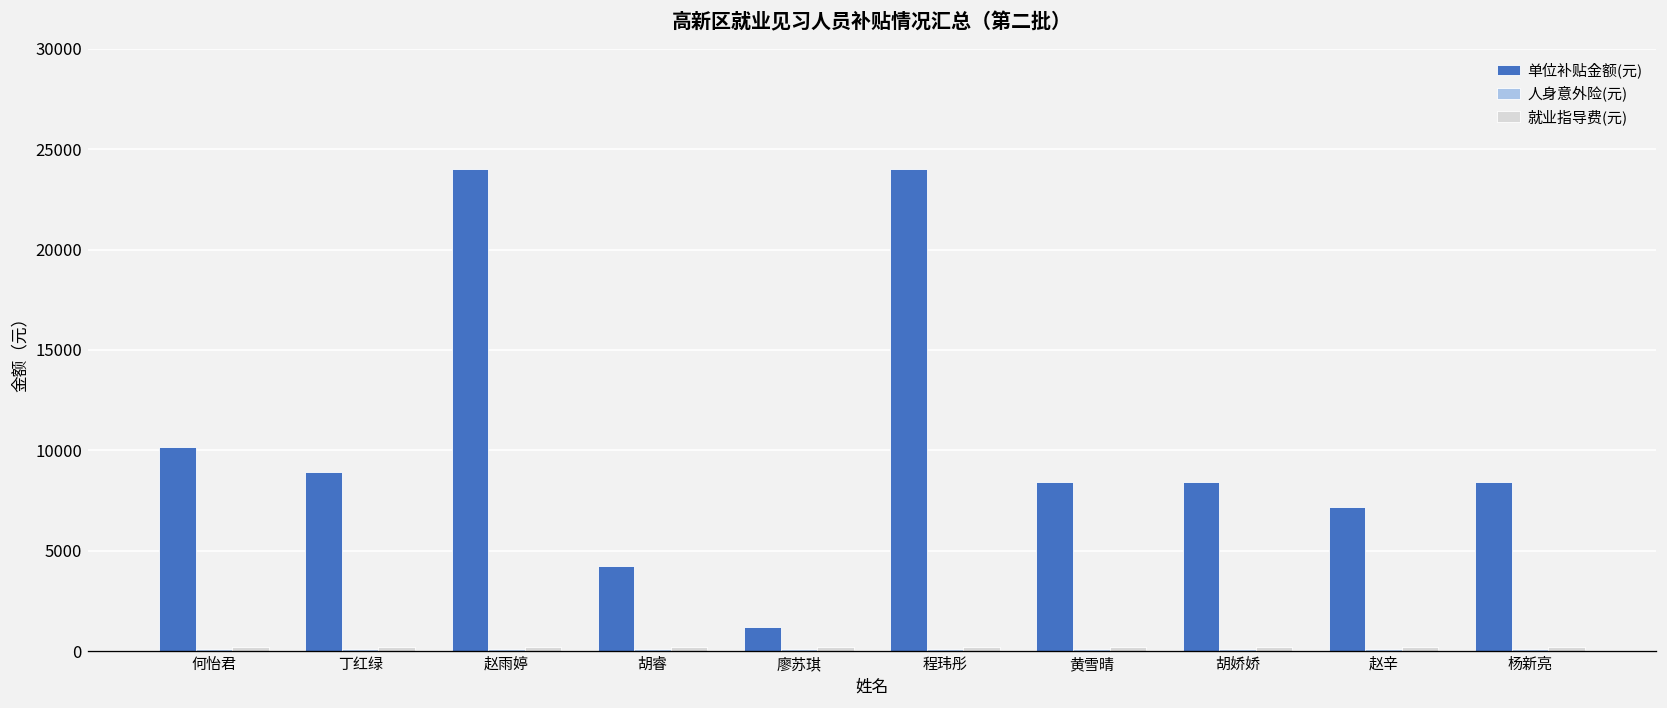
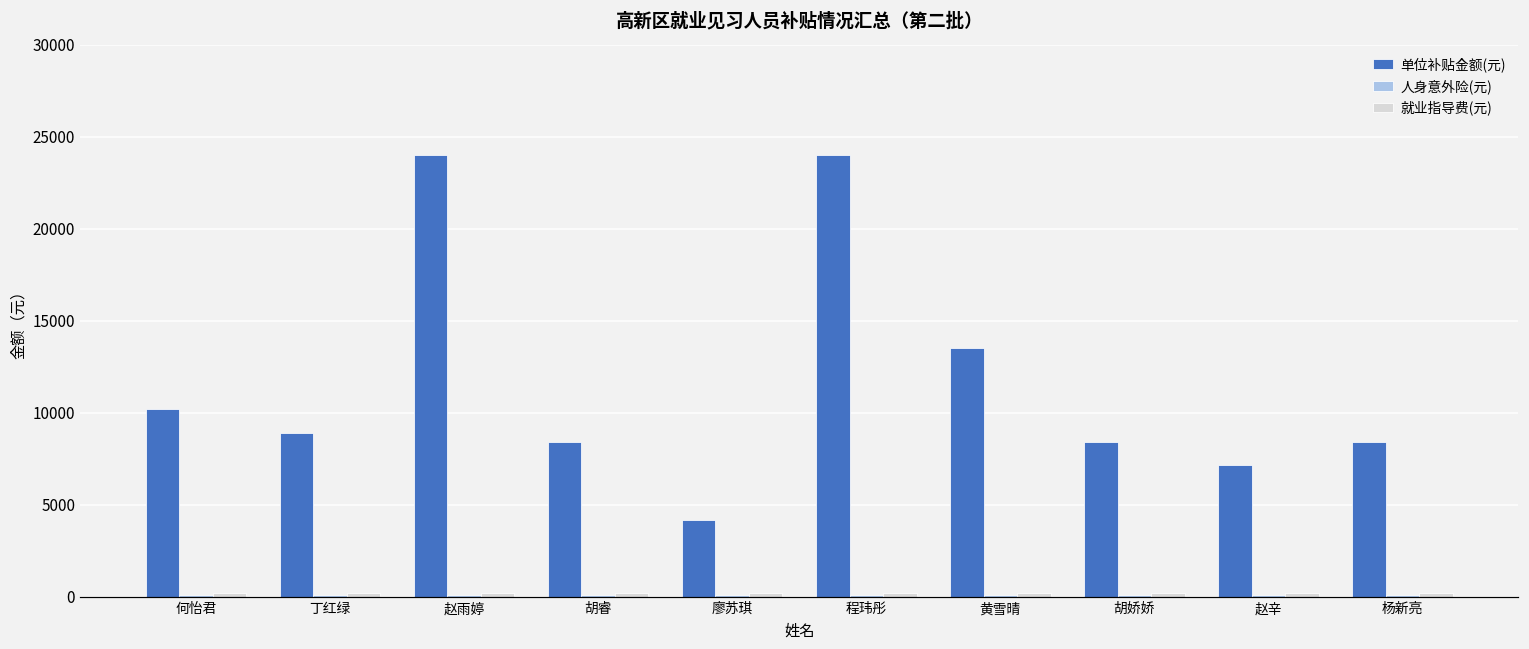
单位补贴金额(元), 胡睿: 4300 -> 8400
单位补贴金额(元), 廖苏琪: 1200 -> 4200
单位补贴金额(元), 黄雪晴: 8400 -> 13500
